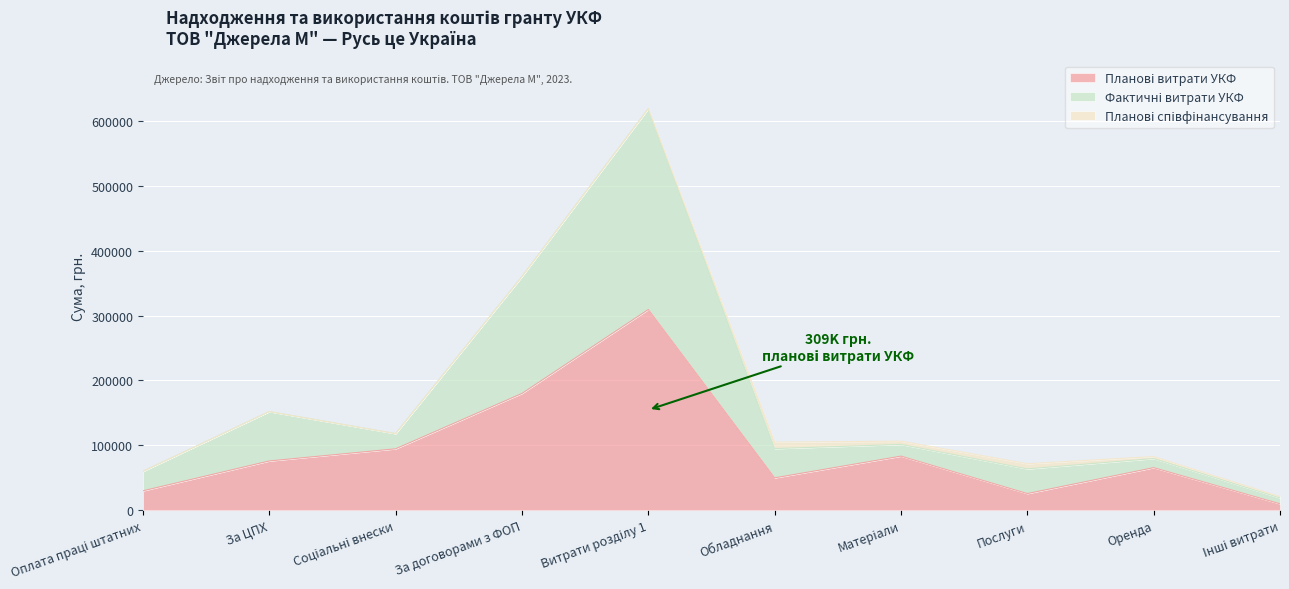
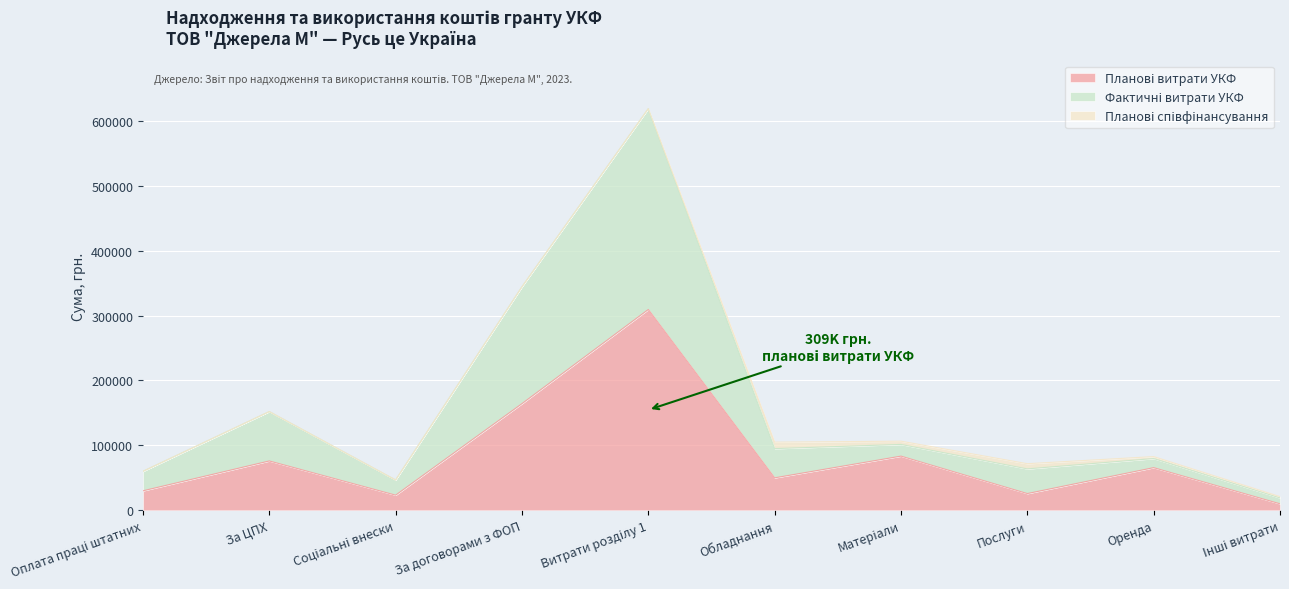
Планові витрати УКФ, Соціальні внески: 90000 -> 20000
Планові витрати УКФ, За договорами з ФОП: 180000 -> 160000
